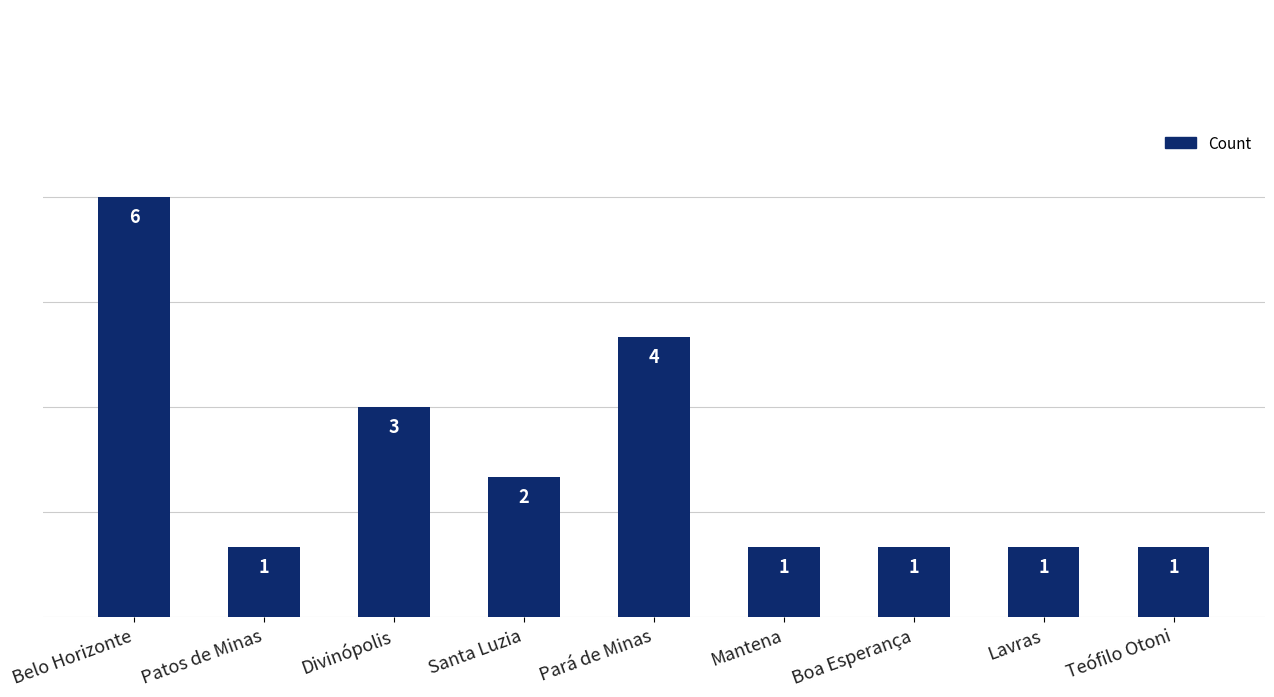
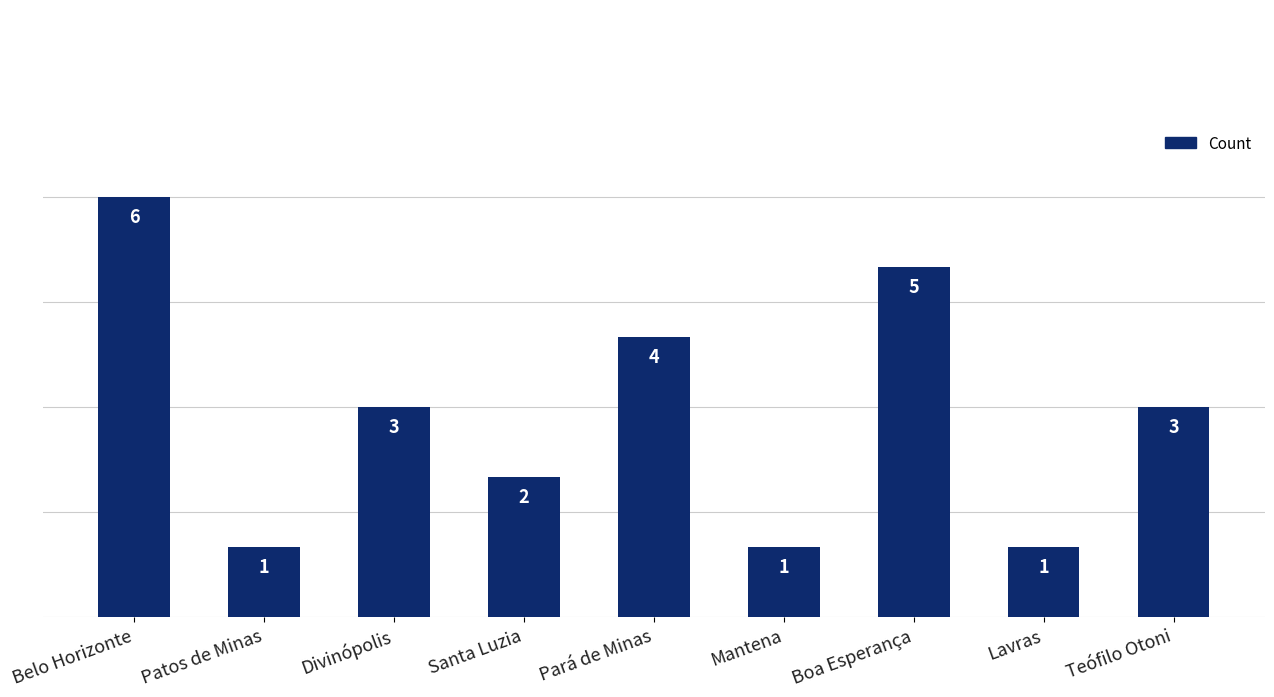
Boa Esperança: 1 -> 5
Teófilo Otoni: 1 -> 3
